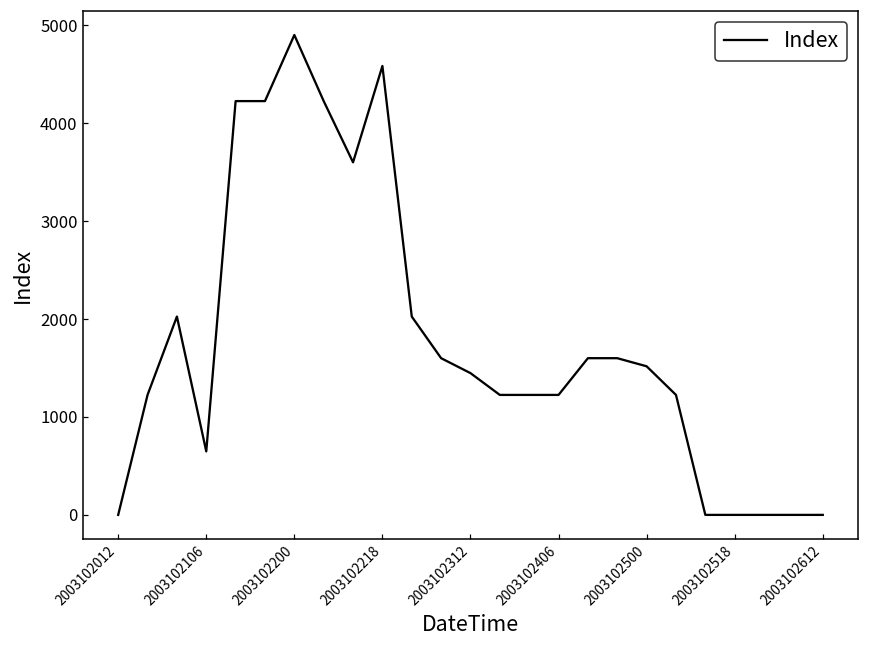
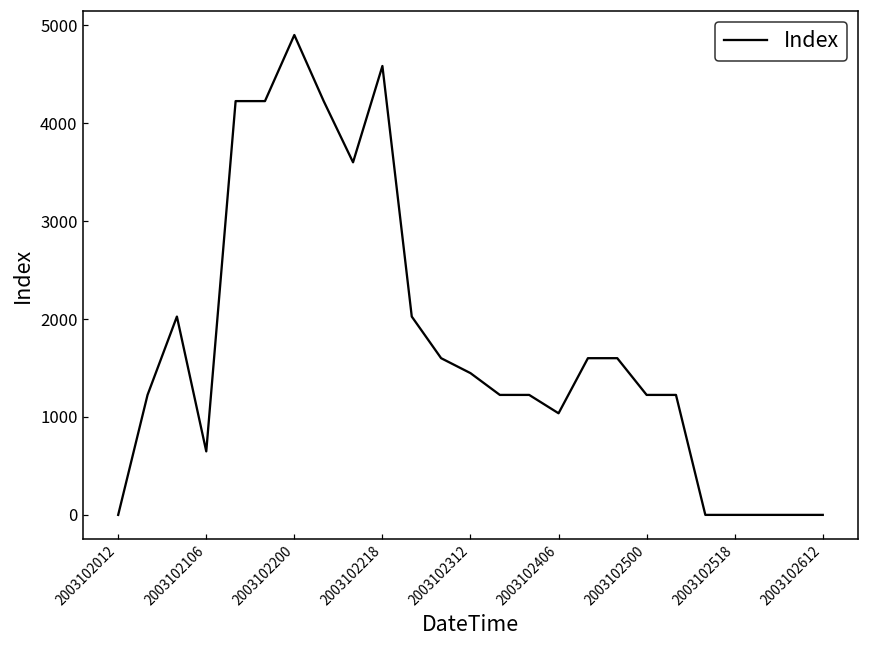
2003102406: 1200 -> 1000
2003102500: 1500 -> 1200
